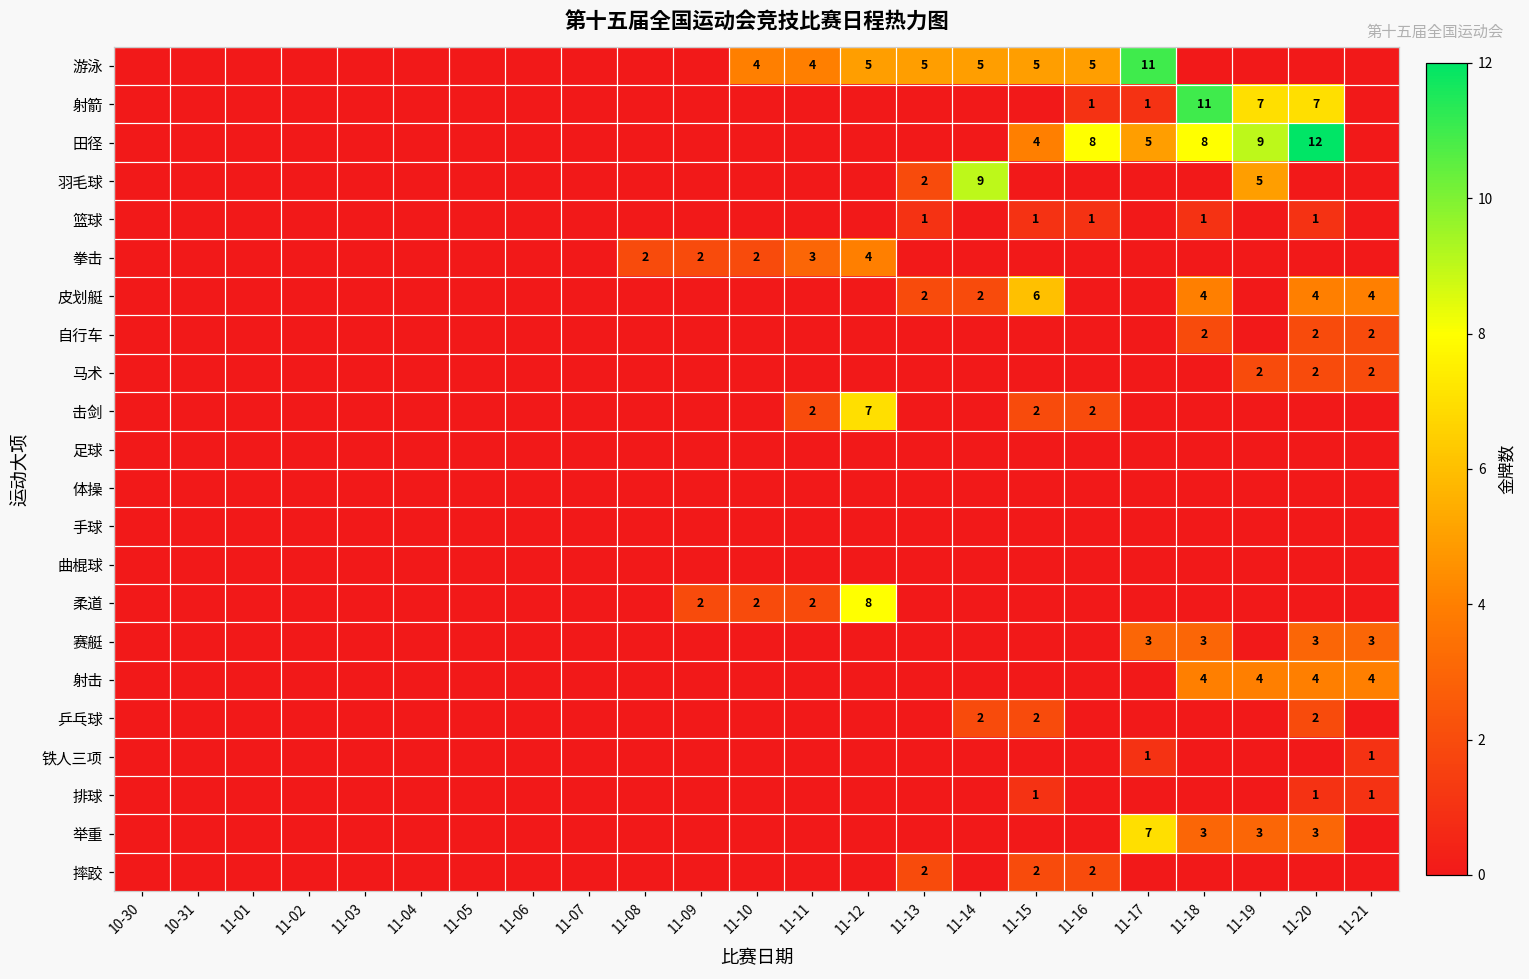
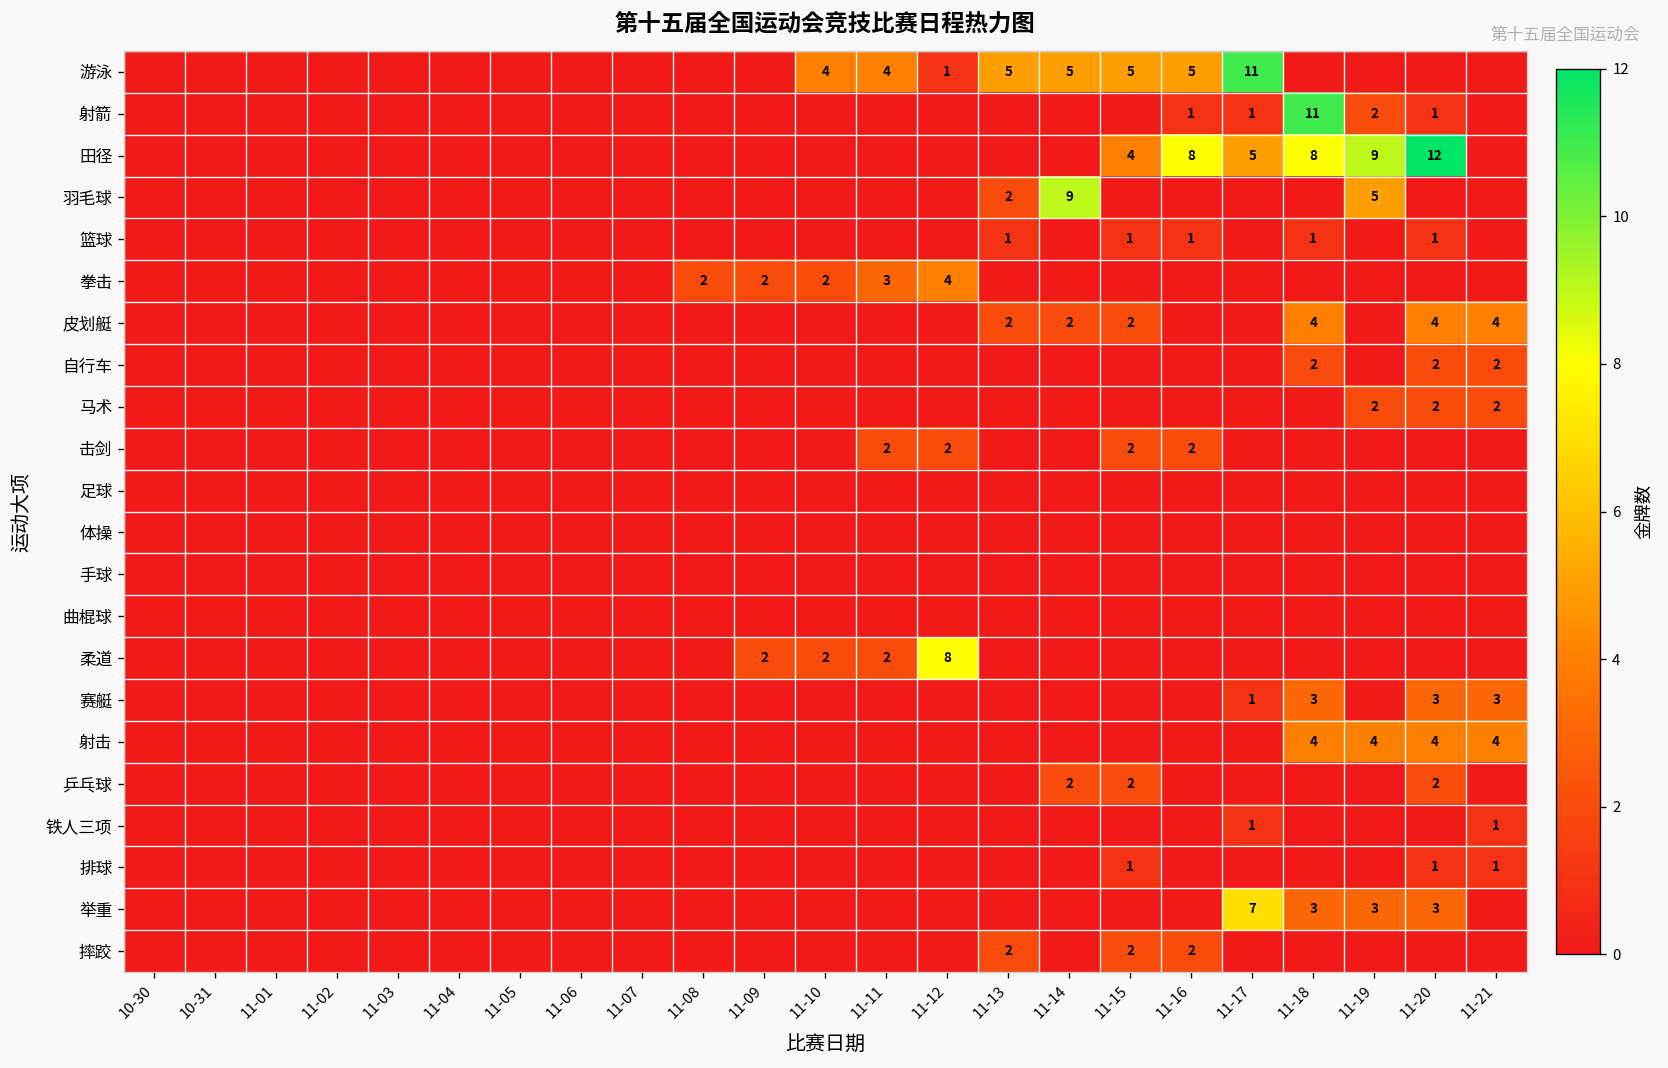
游泳, 11-12: 5 -> 1
射箭, 11-19: 7 -> 2
射箭, 11-20: 7 -> 1
皮划艇, 11-15: 6 -> 2
击剑, 11-12: 7 -> 2
赛艇, 11-17: 3 -> 1
